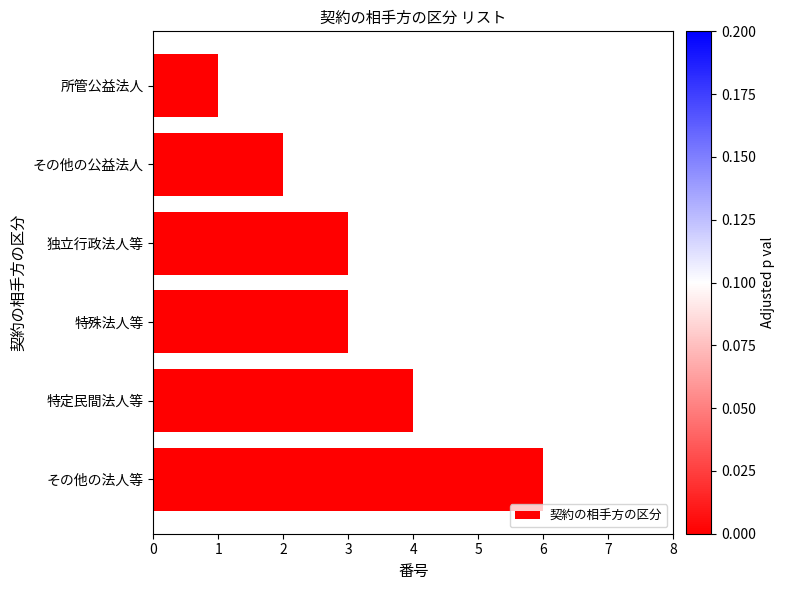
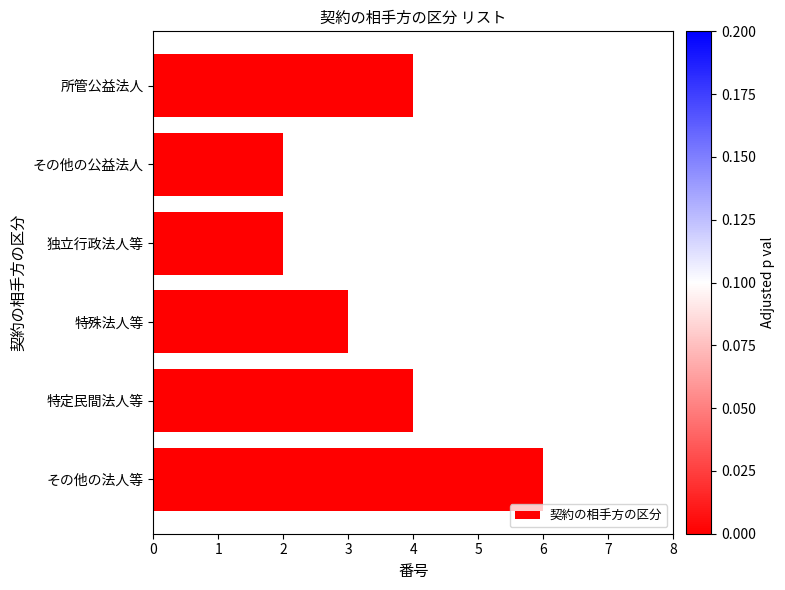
所管公益法人: 1 -> 4
独立行政法人等: 3 -> 2
